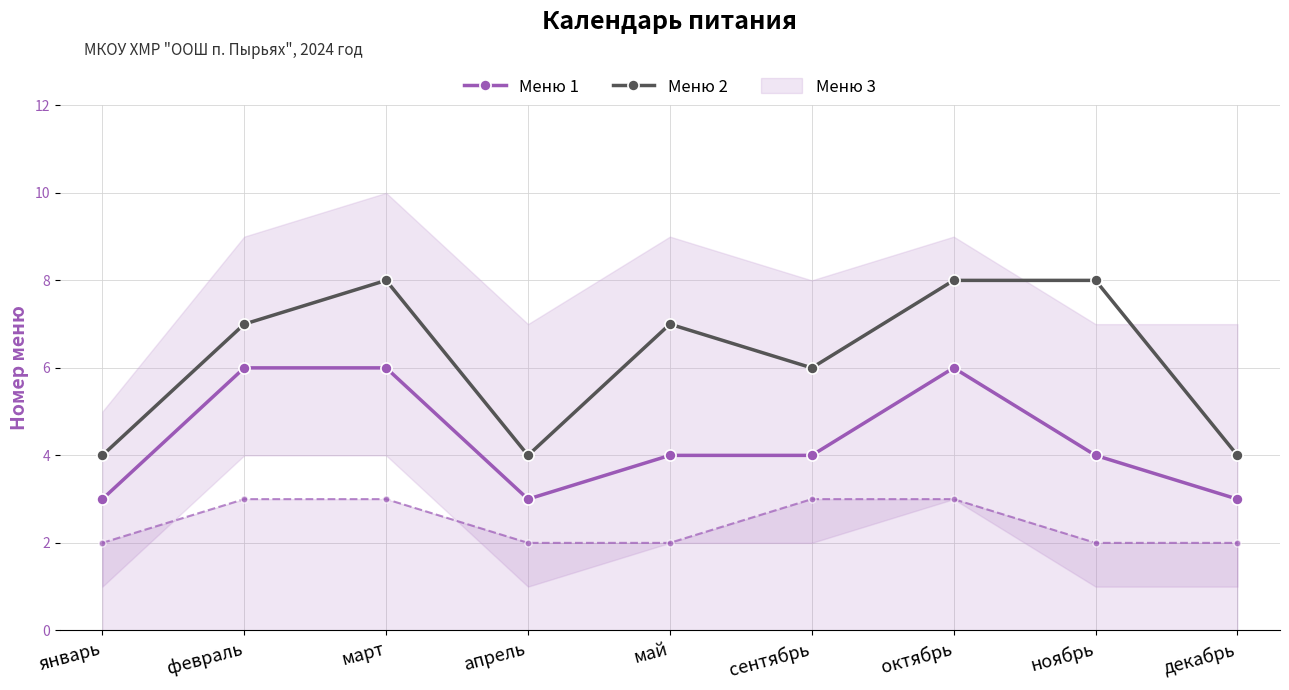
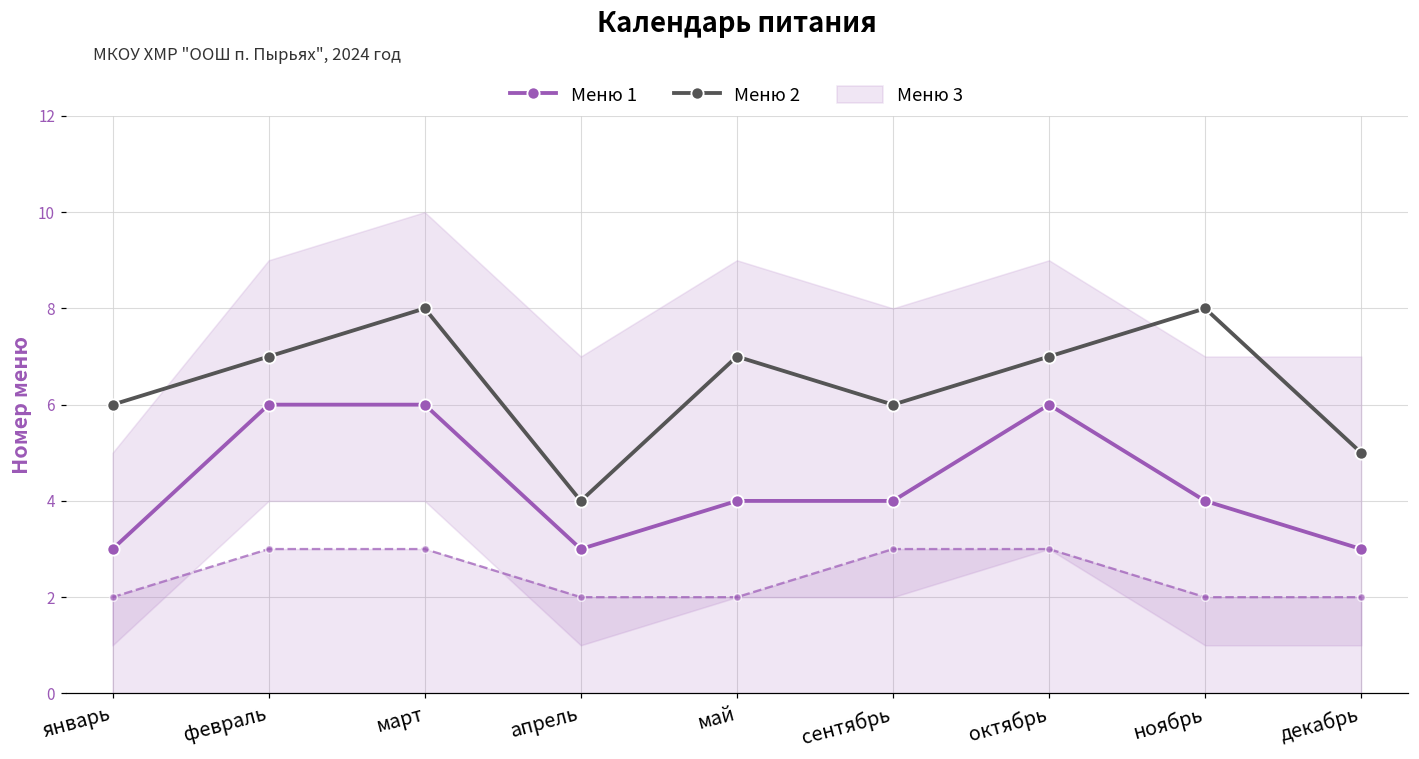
Меню 2, январь: 4 -> 6
Меню 2, октябрь: 8 -> 7
Меню 2, декабрь: 4 -> 5
